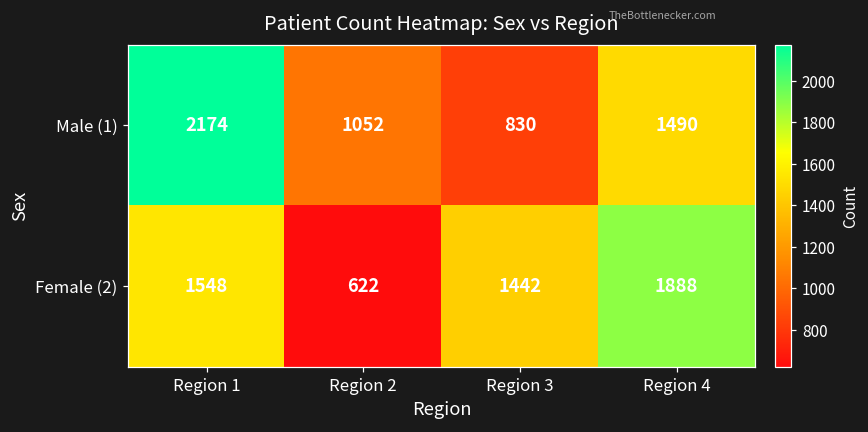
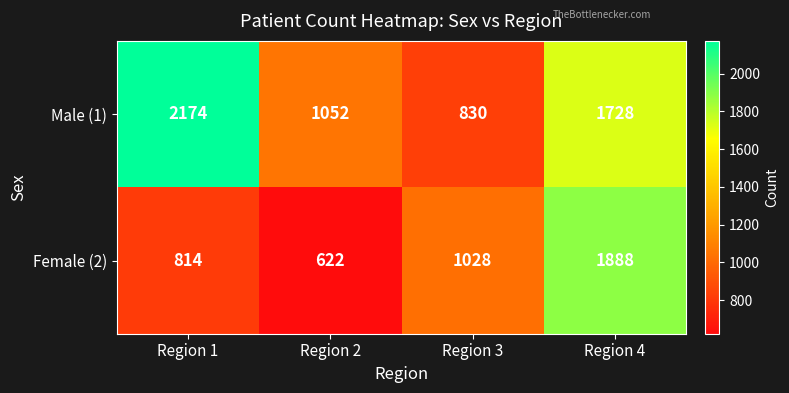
Male (1), Region 4: 1490 -> 1728
Female (2), Region 1: 1548 -> 814
Female (2), Region 3: 1442 -> 1028
